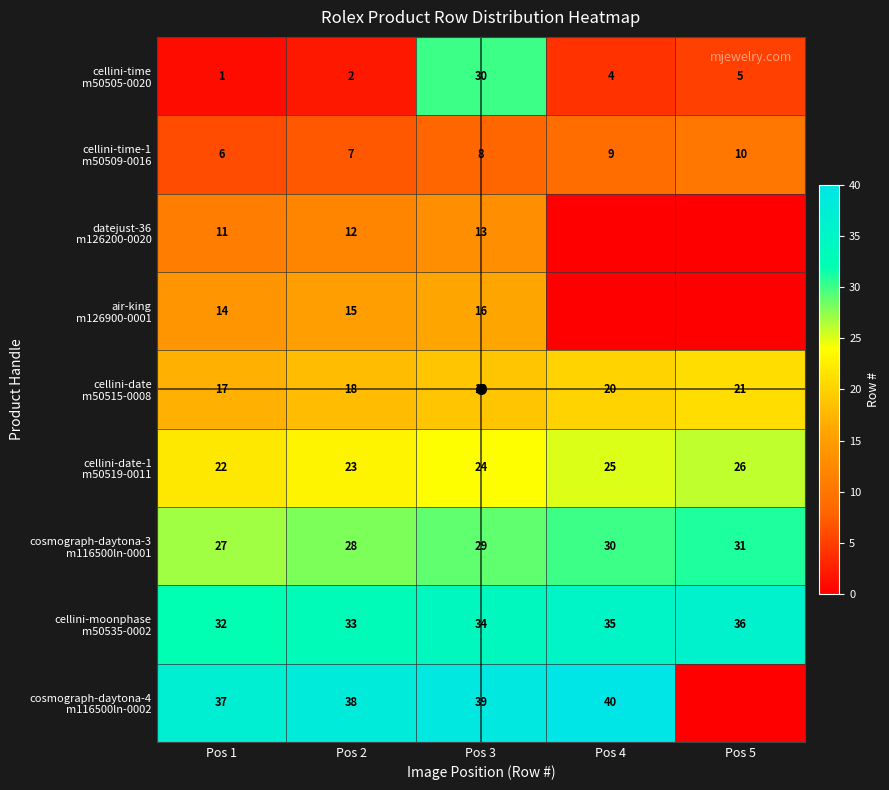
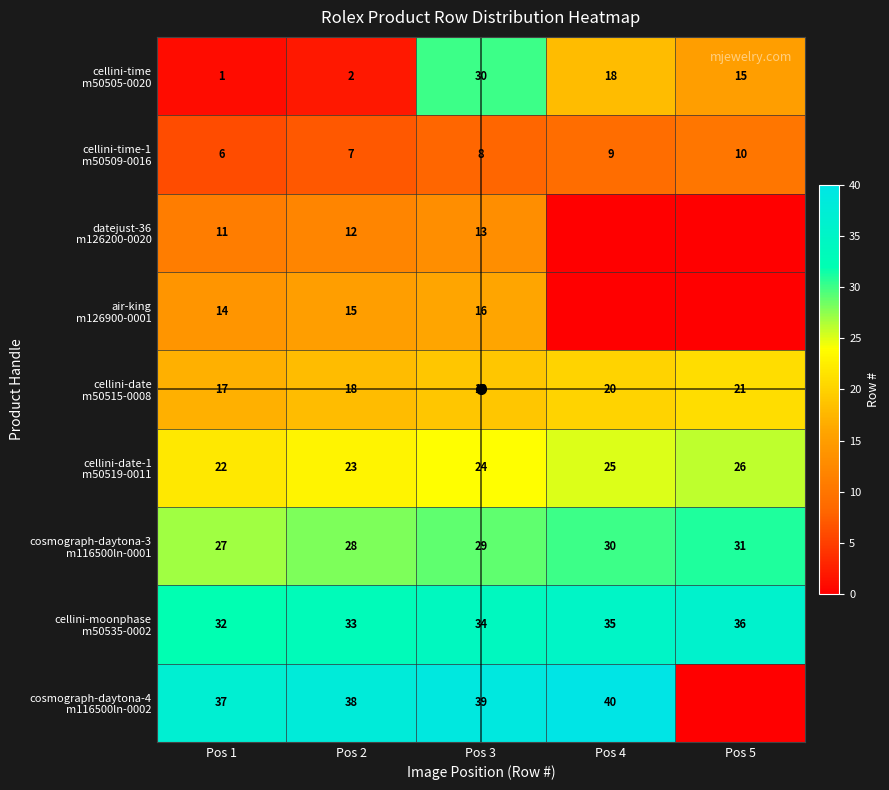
cellini-time m50505-0020, Pos 4: 4 -> 18
cellini-time m50505-0020, Pos 5: 5 -> 15
